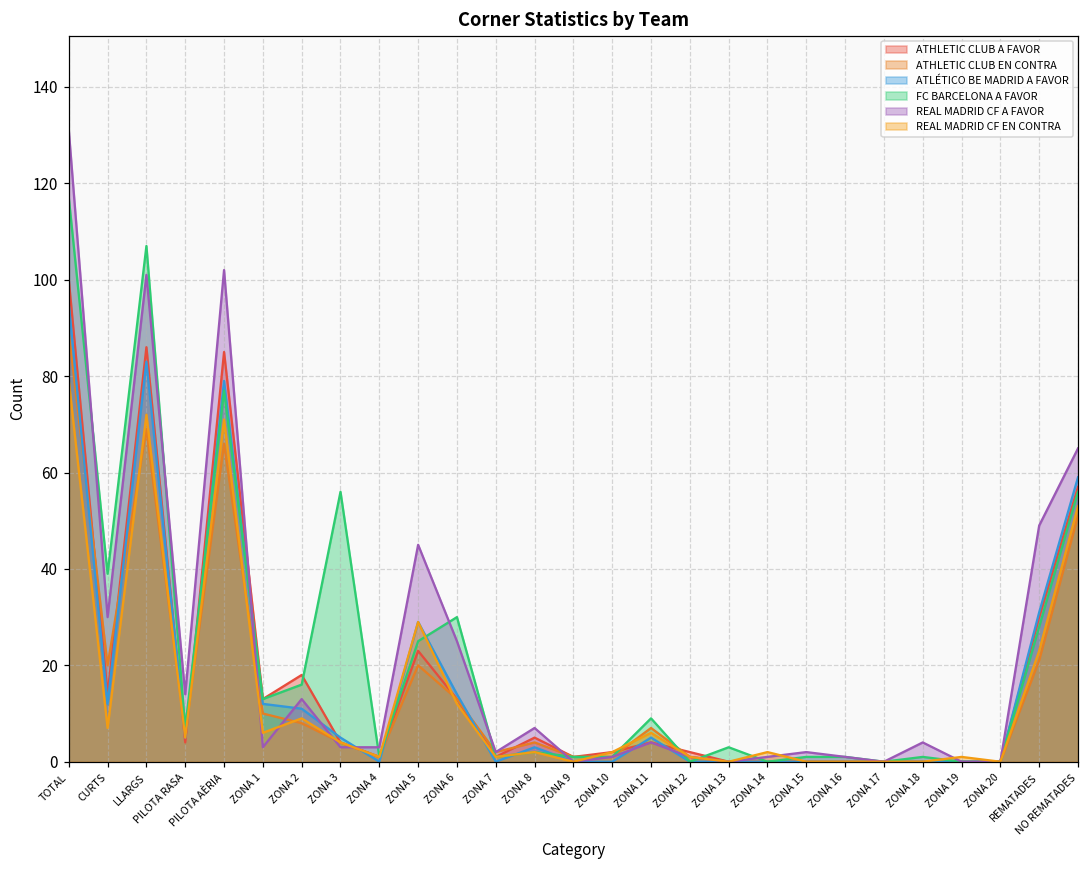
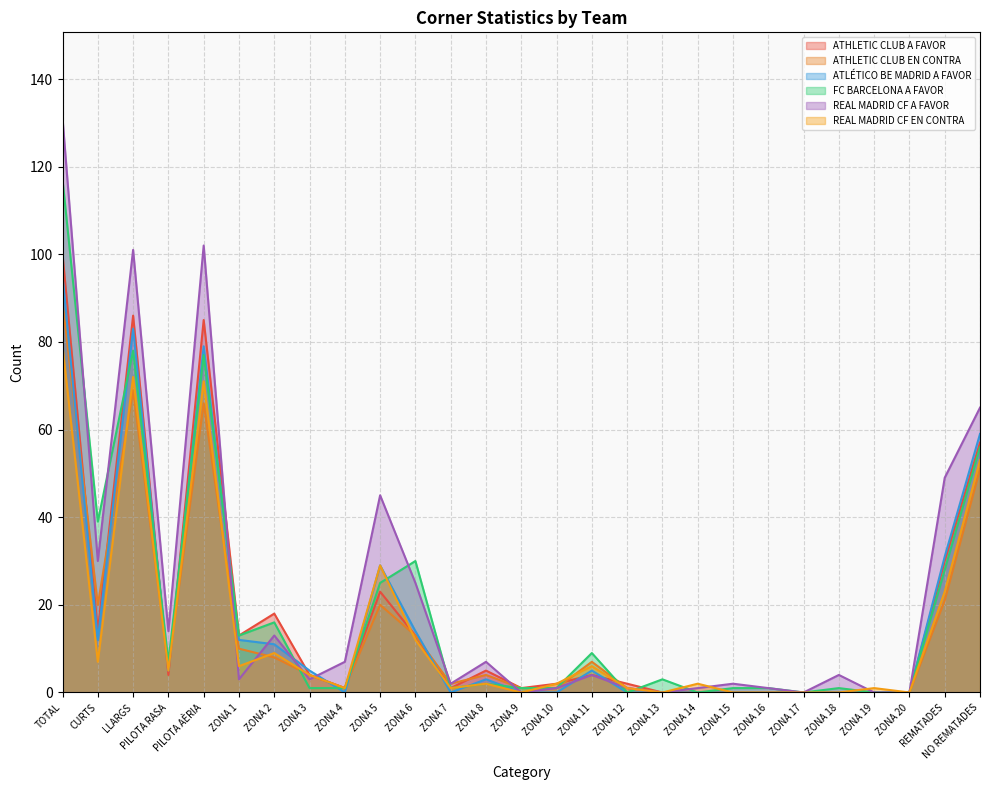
FC BARCELONA A FAVOR, LLARGS: 107 -> 78
FC BARCELONA A FAVOR, ZONA 3: 56 -> 1
REAL MADRID CF A FAVOR, ZONA 4: 3 -> 7
